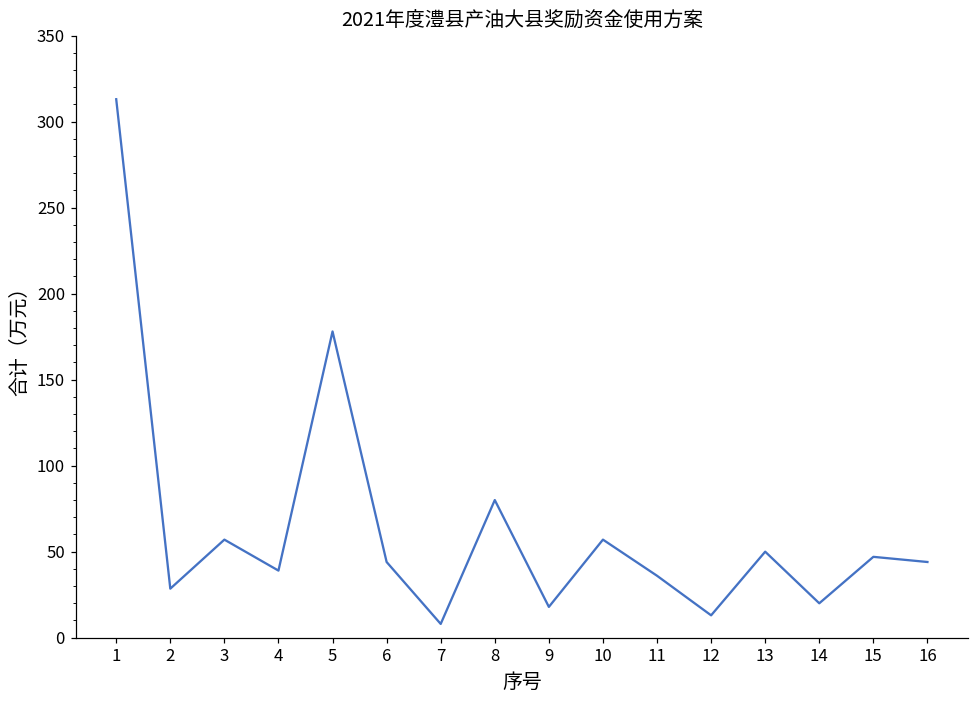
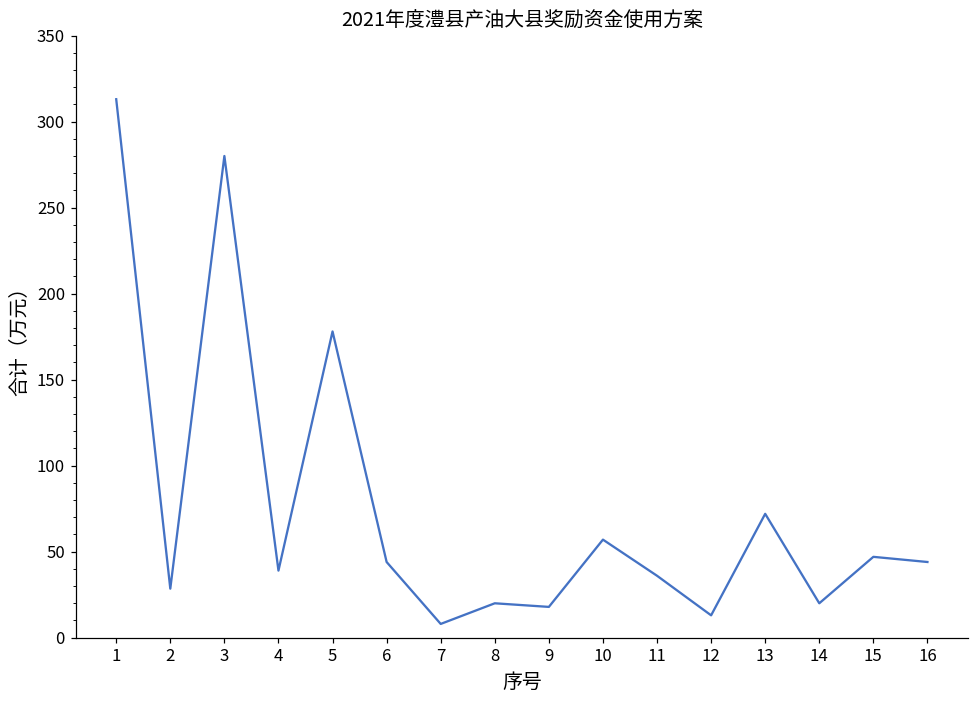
3: 57 -> 280
8: 80 -> 20
13: 50 -> 72
